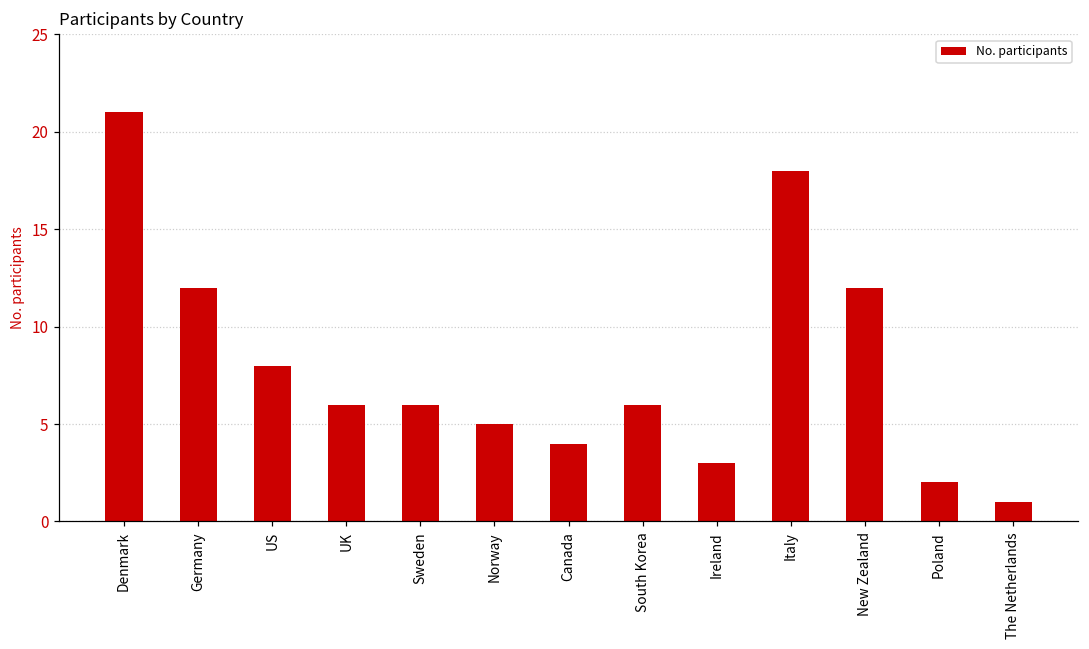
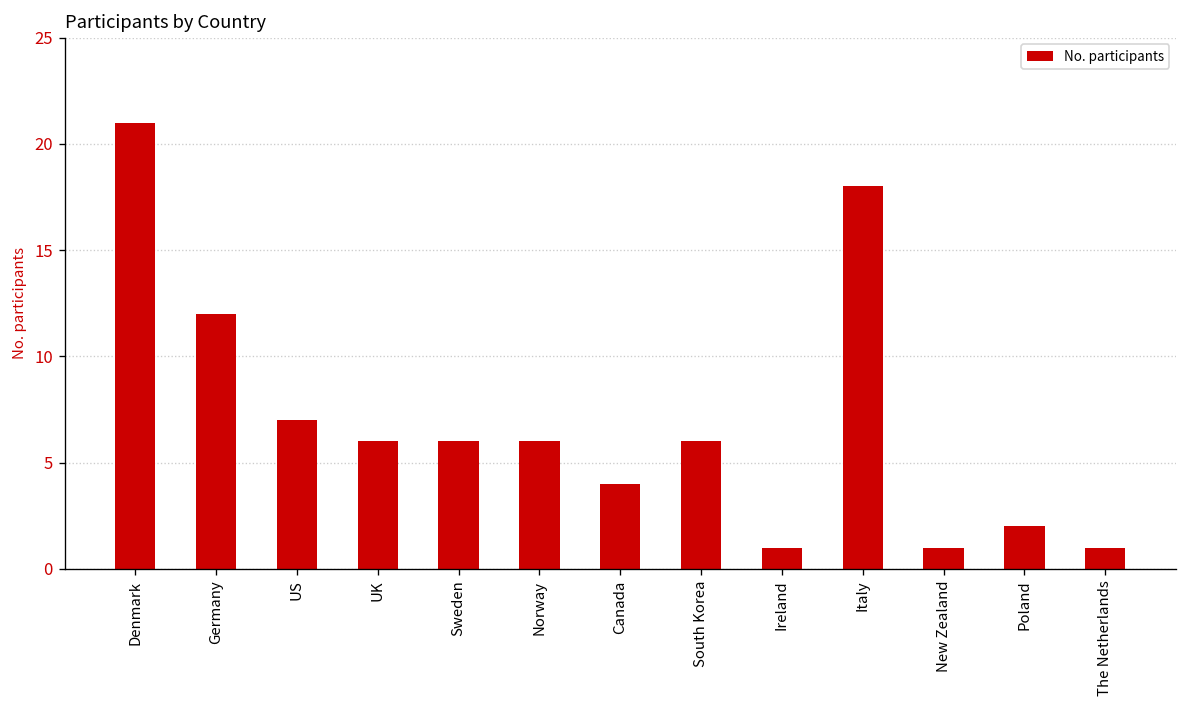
US: 8 -> 7
Norway: 5 -> 6
Ireland: 3 -> 1
New Zealand: 12 -> 1
